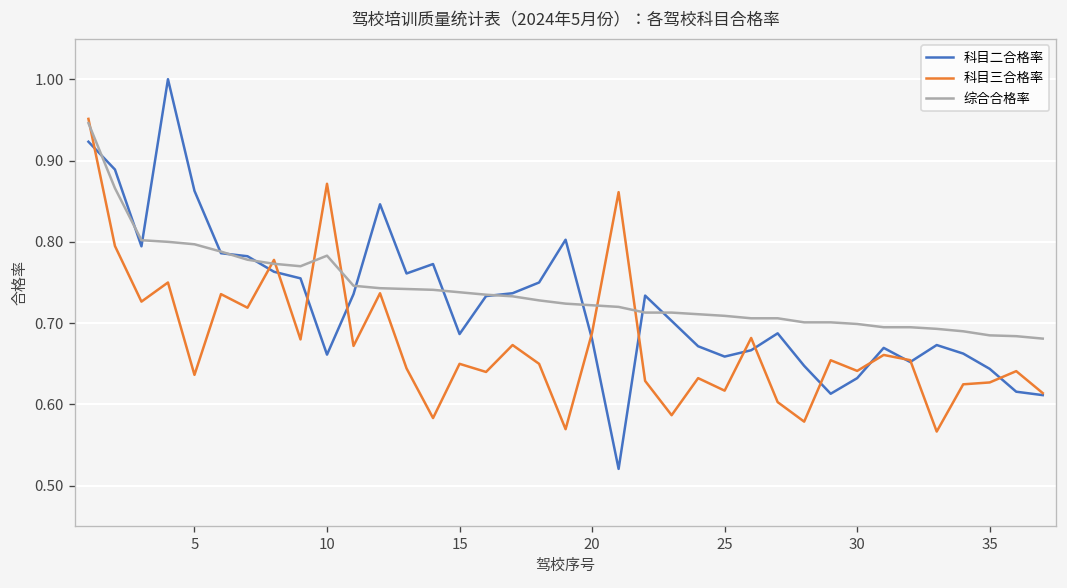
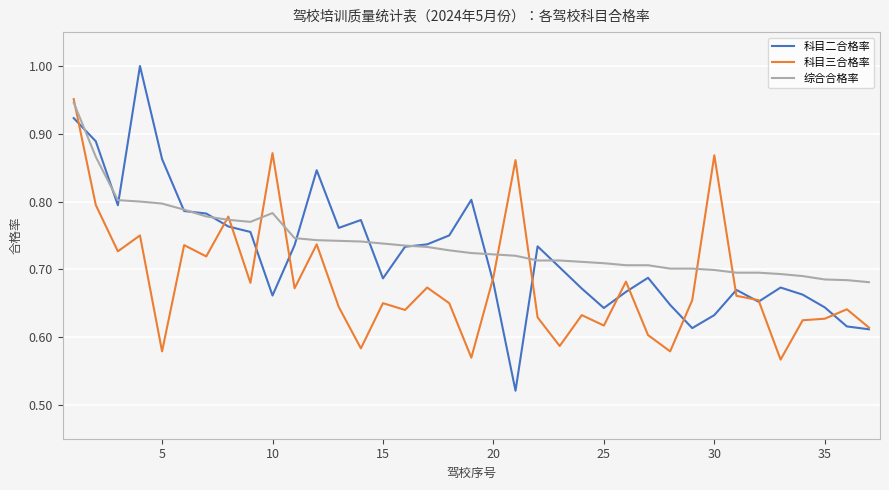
科目三合格率, 5: 0.64 -> 0.58
科目二合格率, 25: 0.66 -> 0.64
科目三合格率, 30: 0.64 -> 0.87
